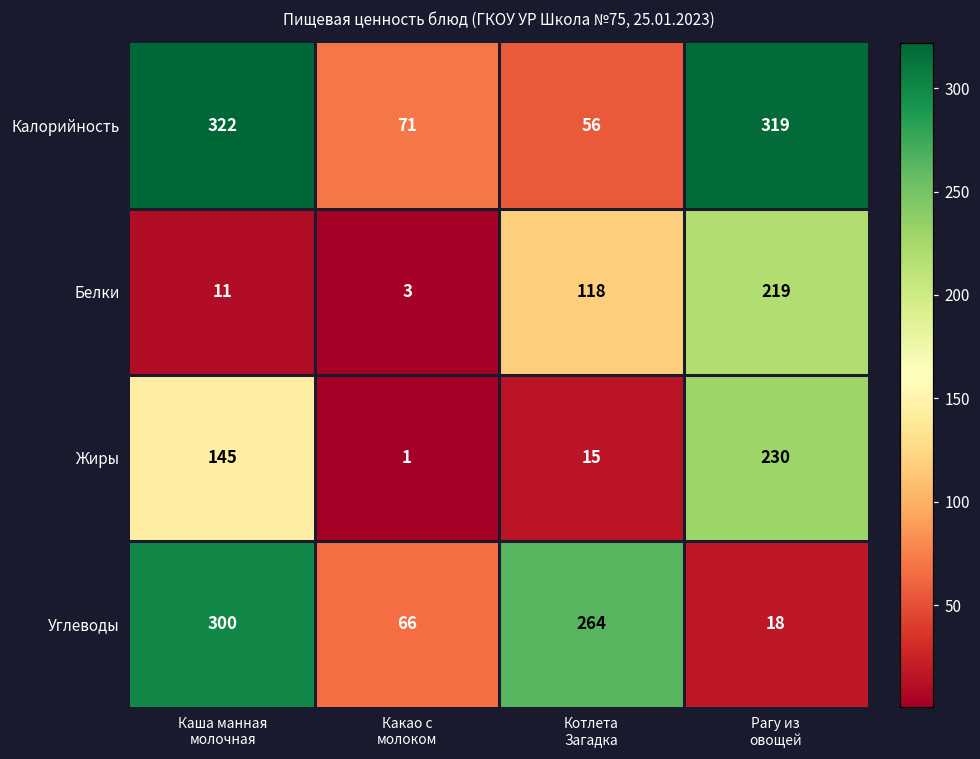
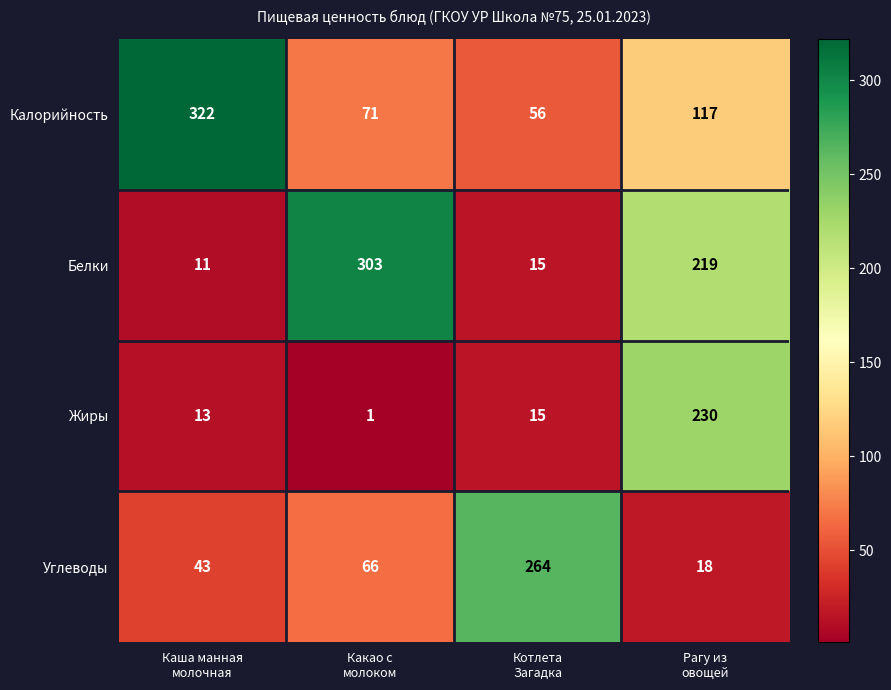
Калорийность, Рагу из овощей: 319 -> 117
Белки, Какао с молоком: 3 -> 303
Белки, Котлета Загадка: 118 -> 15
Жиры, Каша манная молочная: 145 -> 13
Углеводы, Каша манная молочная: 300 -> 43
